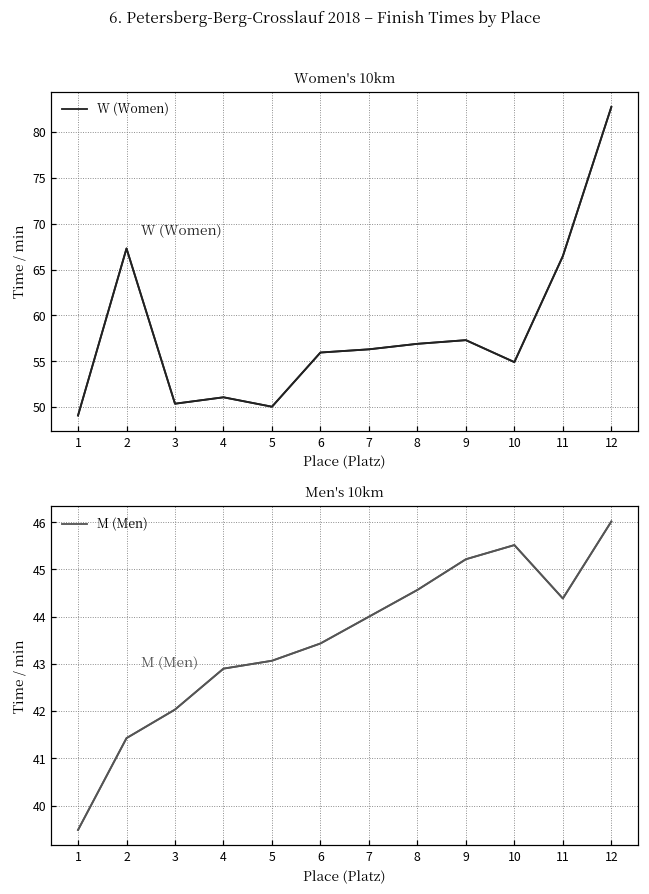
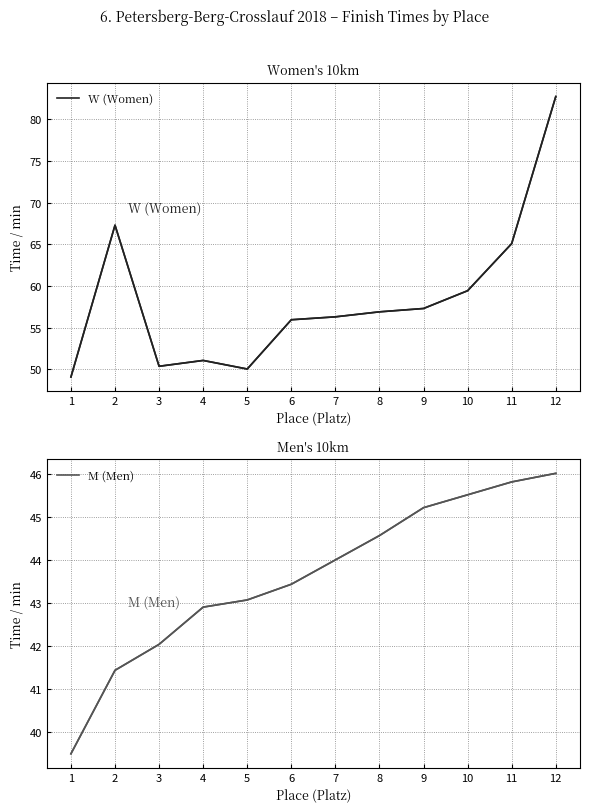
Women's 10km, 10: 55 -> 59
Women's 10km, 11: 66 -> 65
Men's 10km, 11: 44.4 -> 45.8
